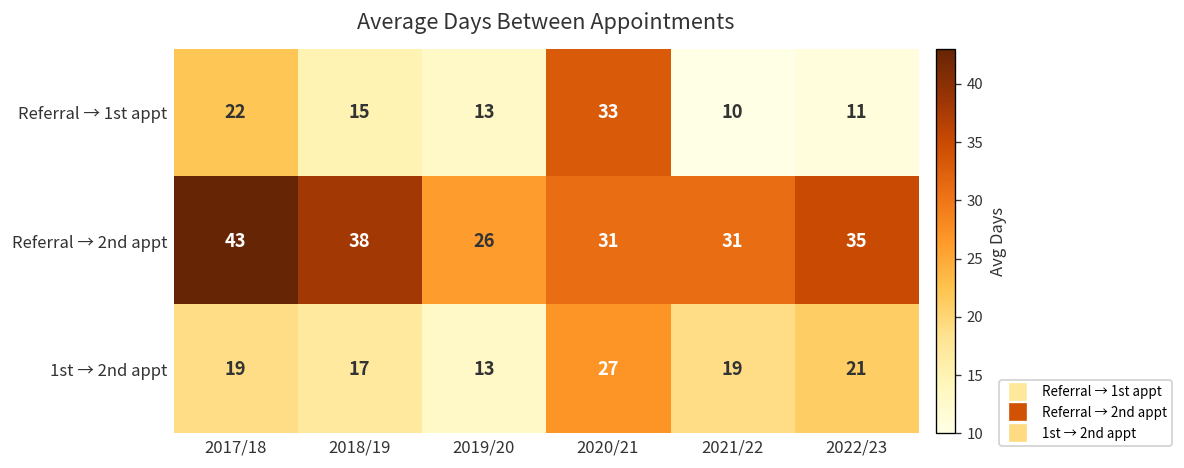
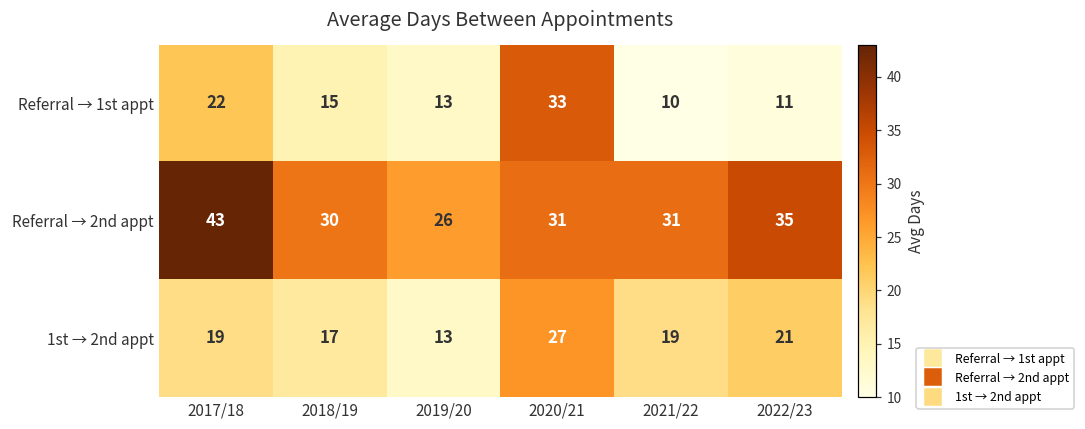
Referral → 2nd appt, 2018/19: 38 -> 30
